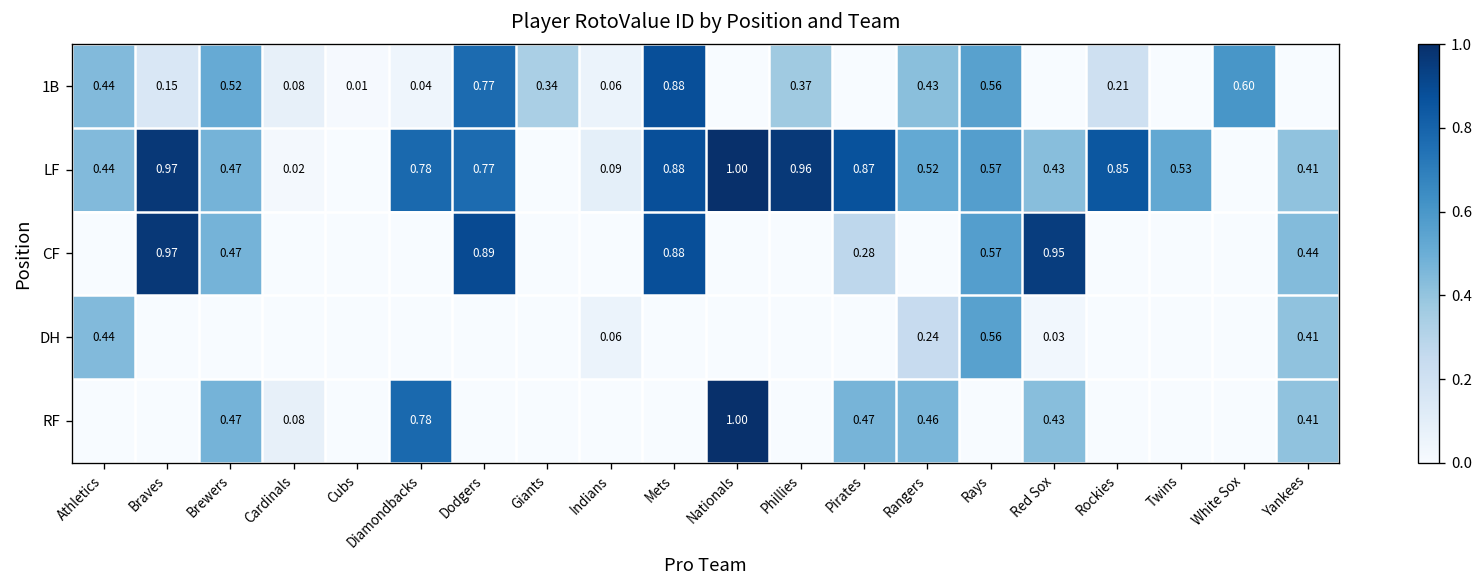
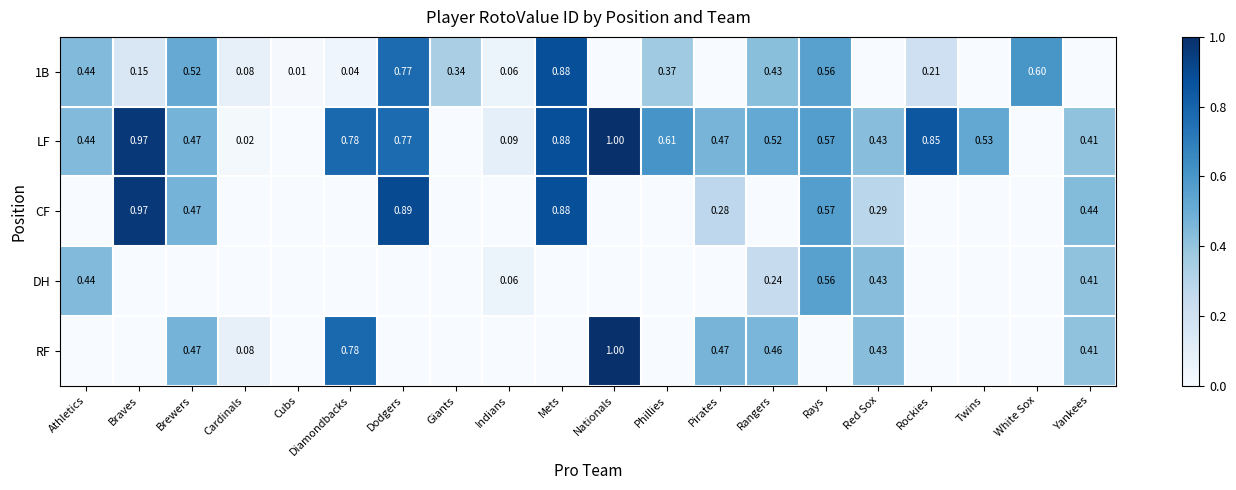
LF, Phillies: 0.96 -> 0.61
LF, Pirates: 0.87 -> 0.47
CF, Red Sox: 0.95 -> 0.29
DH, Red Sox: 0.03 -> 0.43
